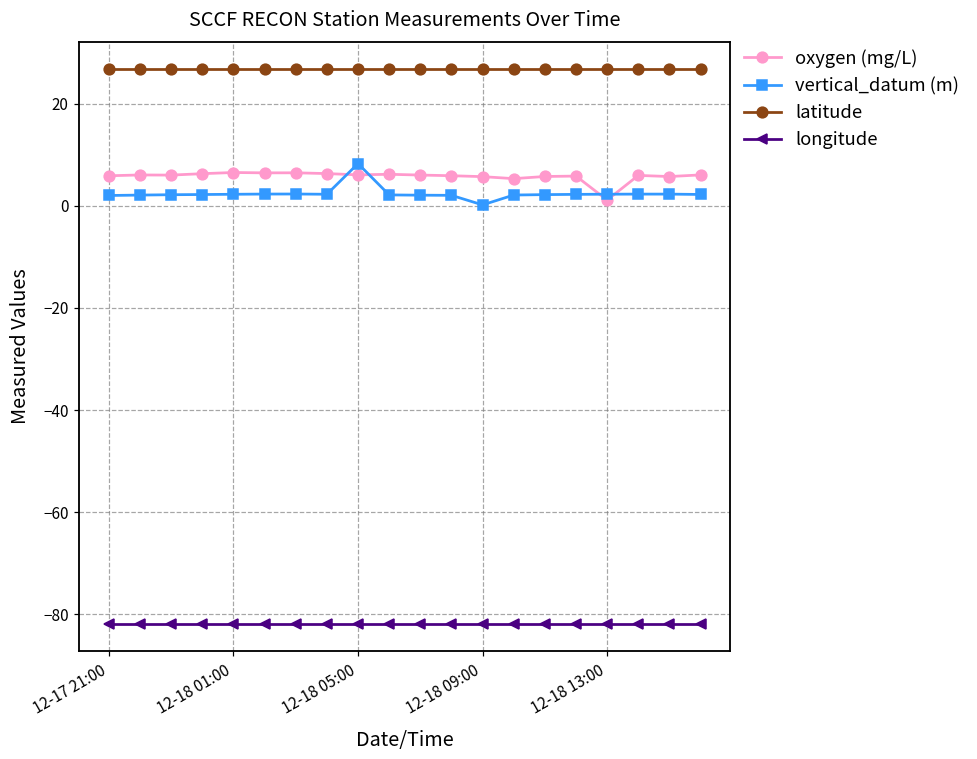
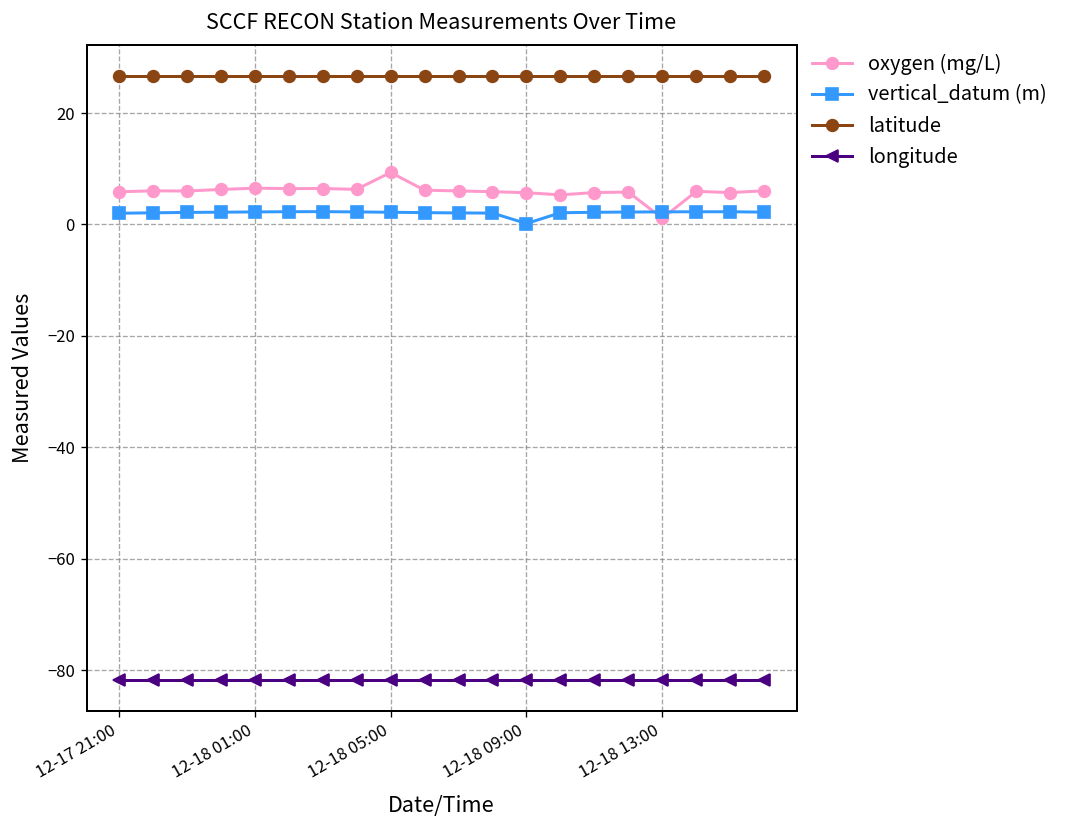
oxygen (mg/L), 12-18 05:00: 6 -> 9
vertical_datum (m), 12-18 05:00: 8 -> 2
